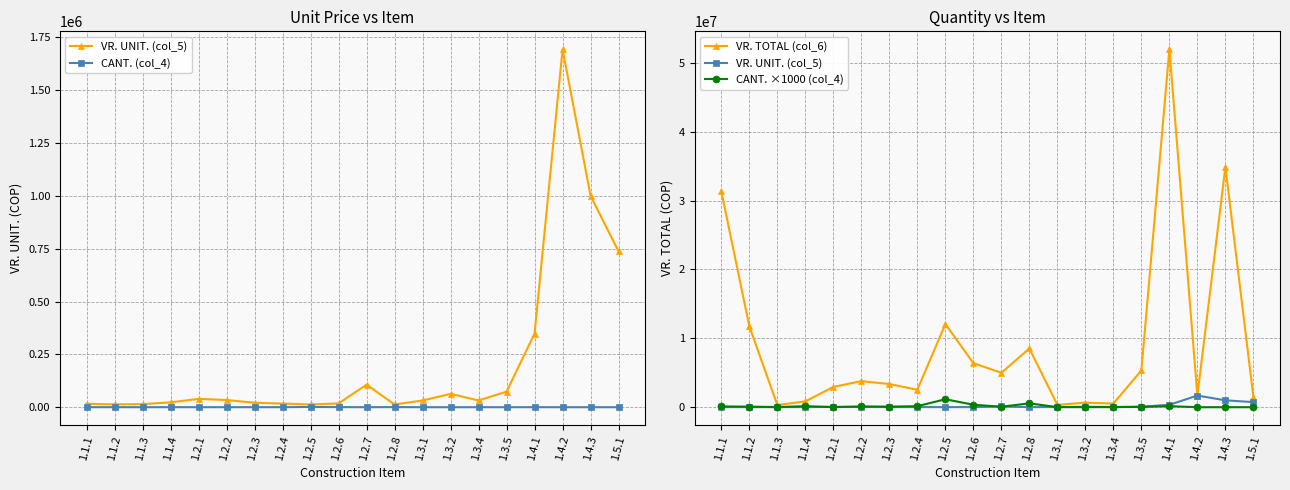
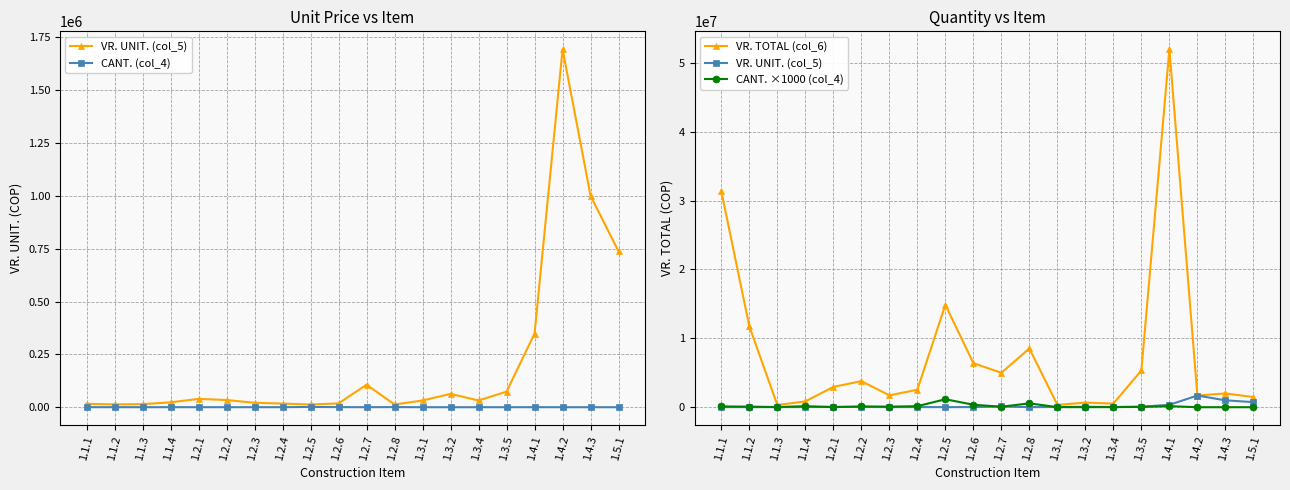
Quantity vs Item, VR. TOTAL (col_6), 1.2.3: 3000000 -> 2000000
Quantity vs Item, VR. TOTAL (col_6), 1.2.5: 12000000 -> 15000000
Quantity vs Item, VR. TOTAL (col_6), 1.4.3: 35000000 -> 2000000
